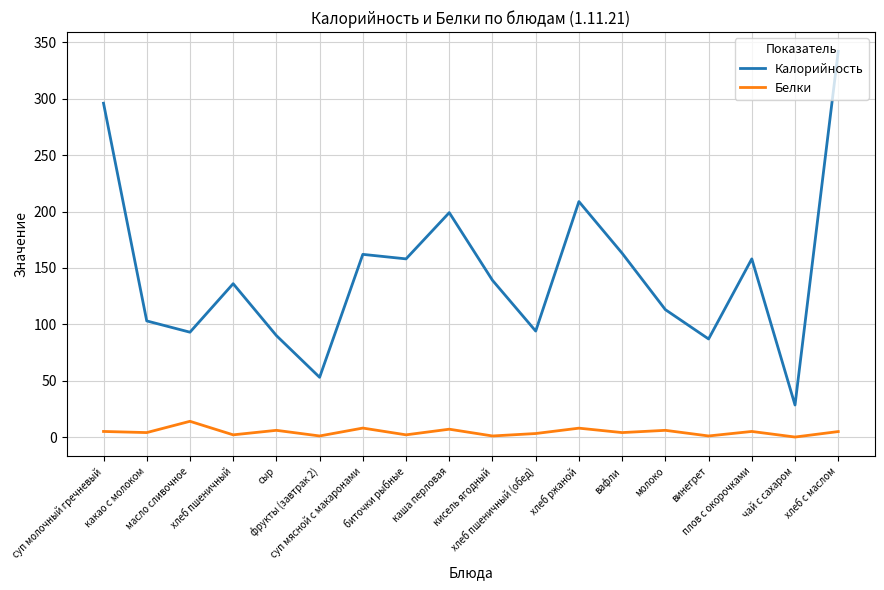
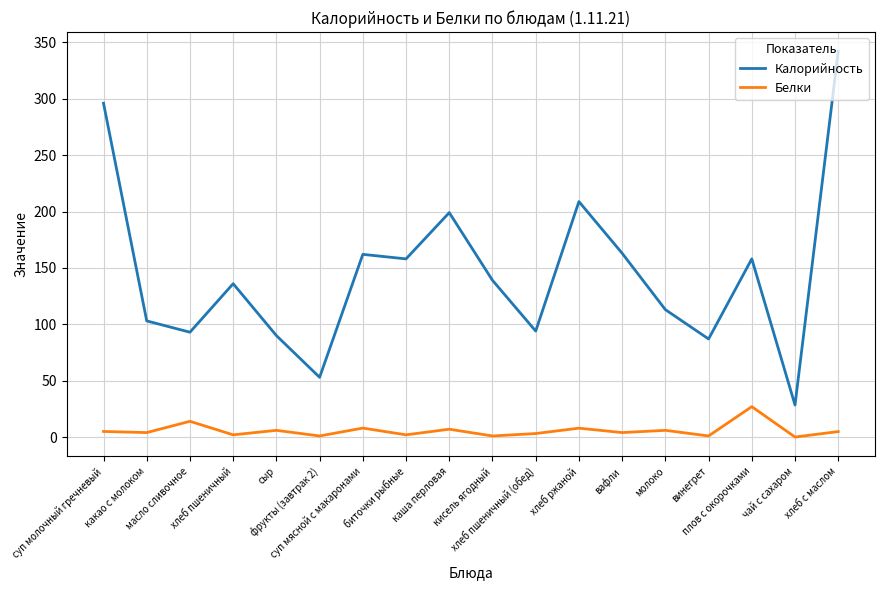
Белки, плов с окорочками: 5 -> 27
